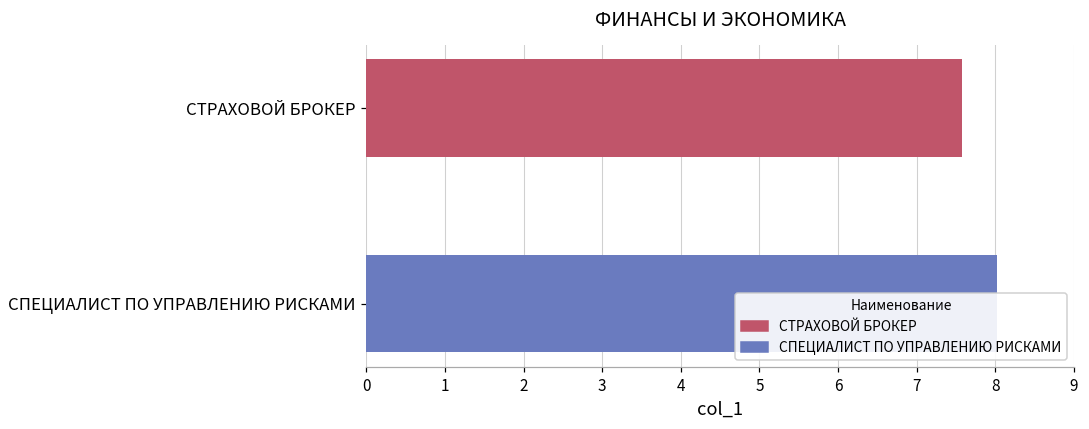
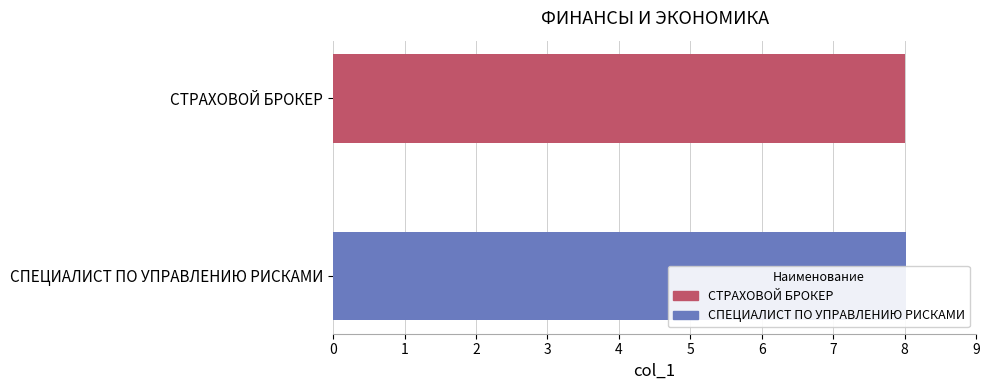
СТРАХОВОЙ БРОКЕР: 7.6 -> 8.0
